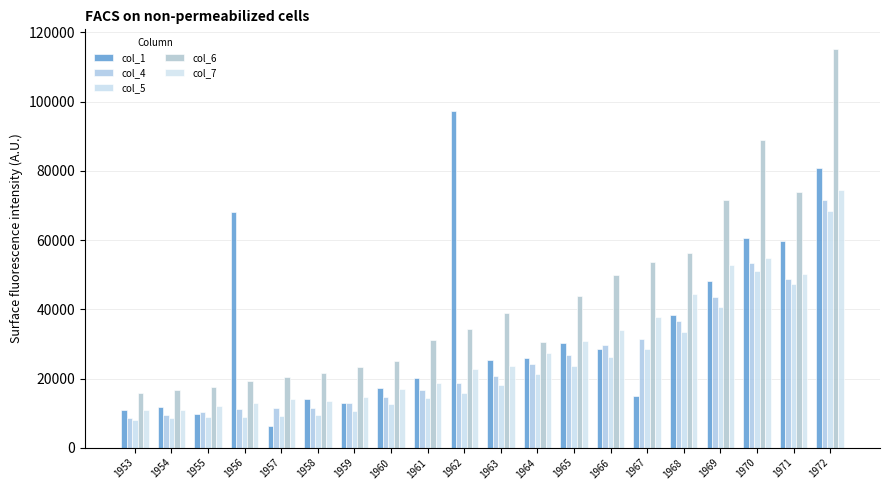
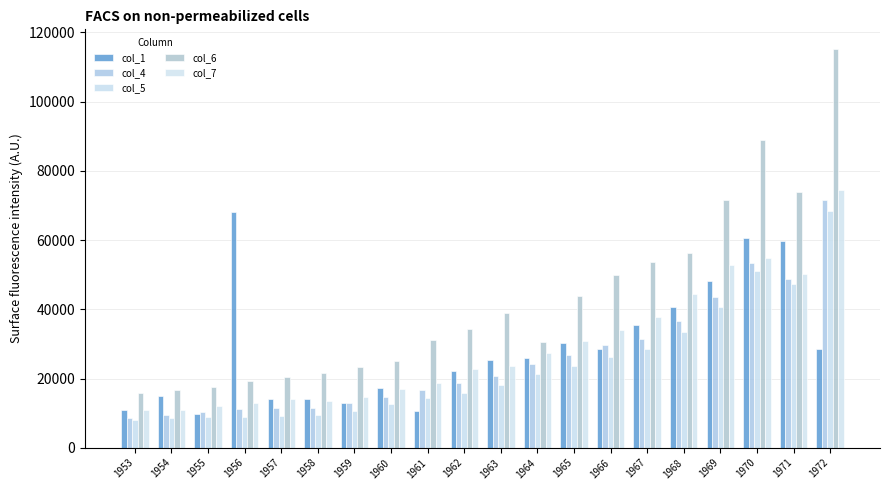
col_1, 1954: 12000 -> 15000
col_1, 1957: 6000 -> 14000
col_1, 1961: 20000 -> 11000
col_1, 1962: 97000 -> 22000
col_1, 1967: 15000 -> 36000
col_1, 1968: 38000 -> 41000
col_1, 1972: 81000 -> 28000
